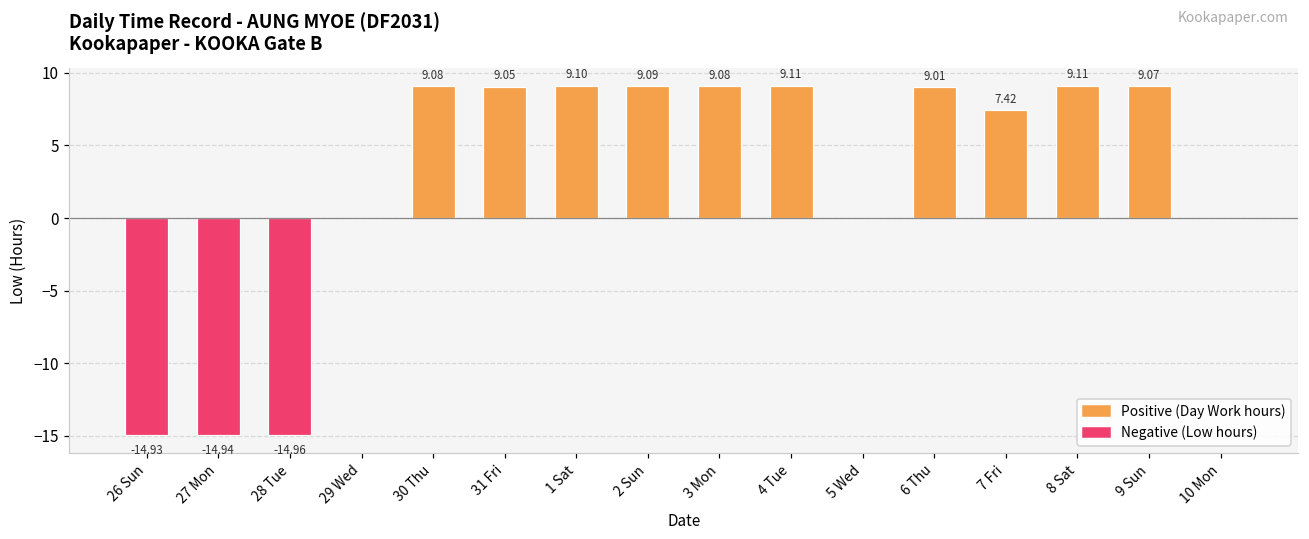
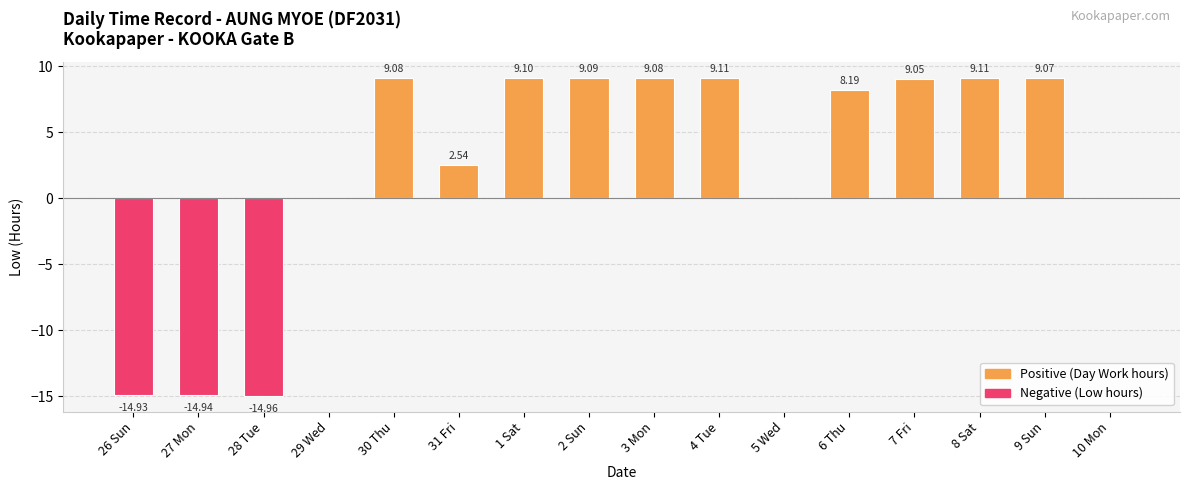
31 Fri: 9.05 -> 2.54
6 Thu: 9.01 -> 8.19
7 Fri: 7.42 -> 9.05
